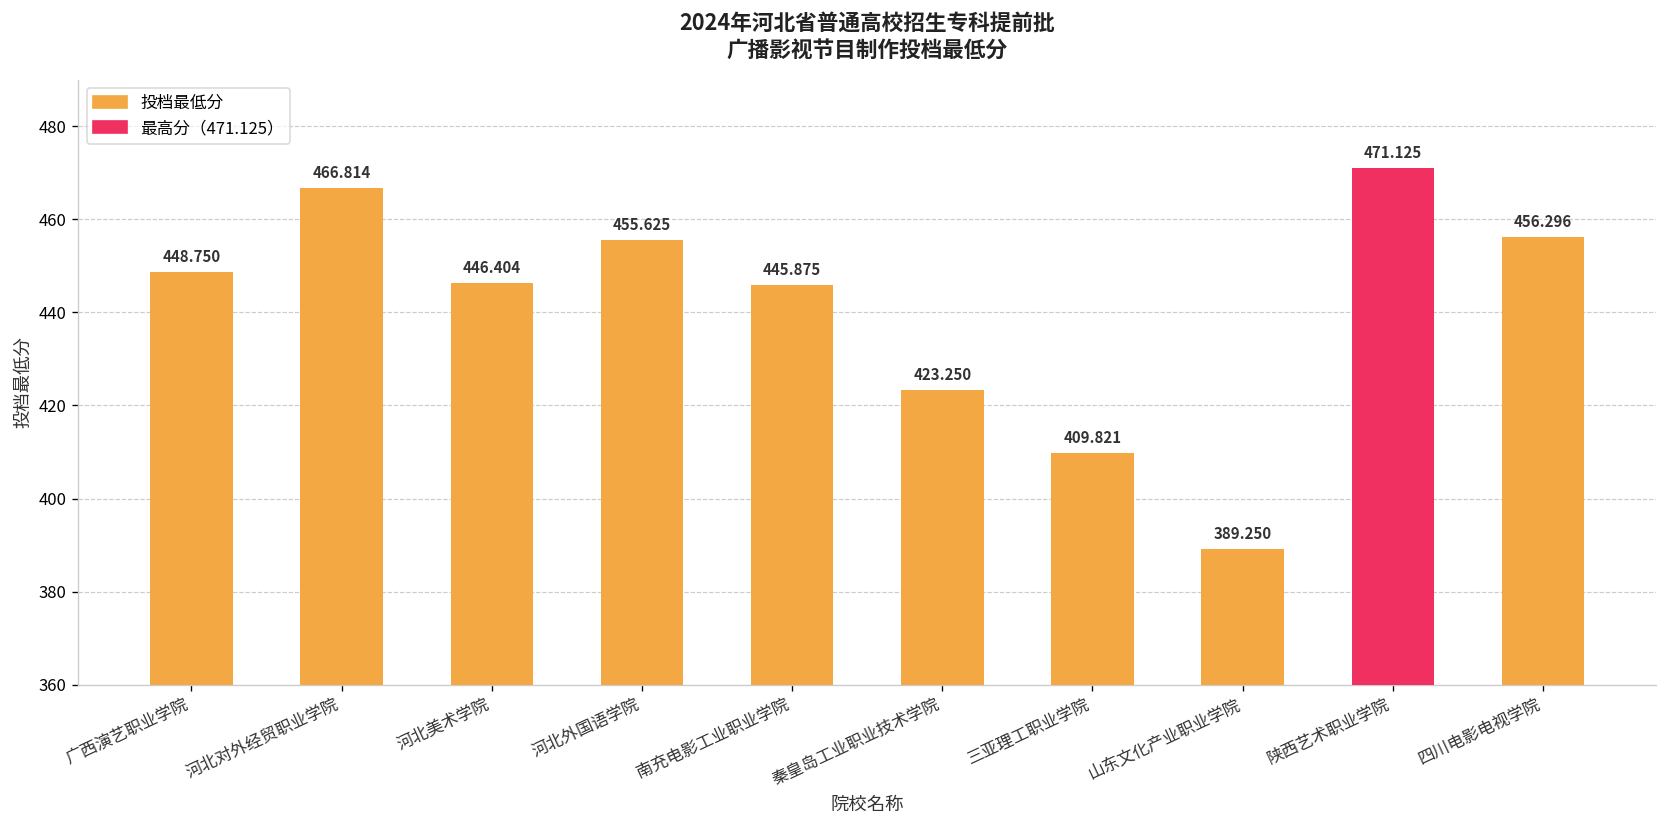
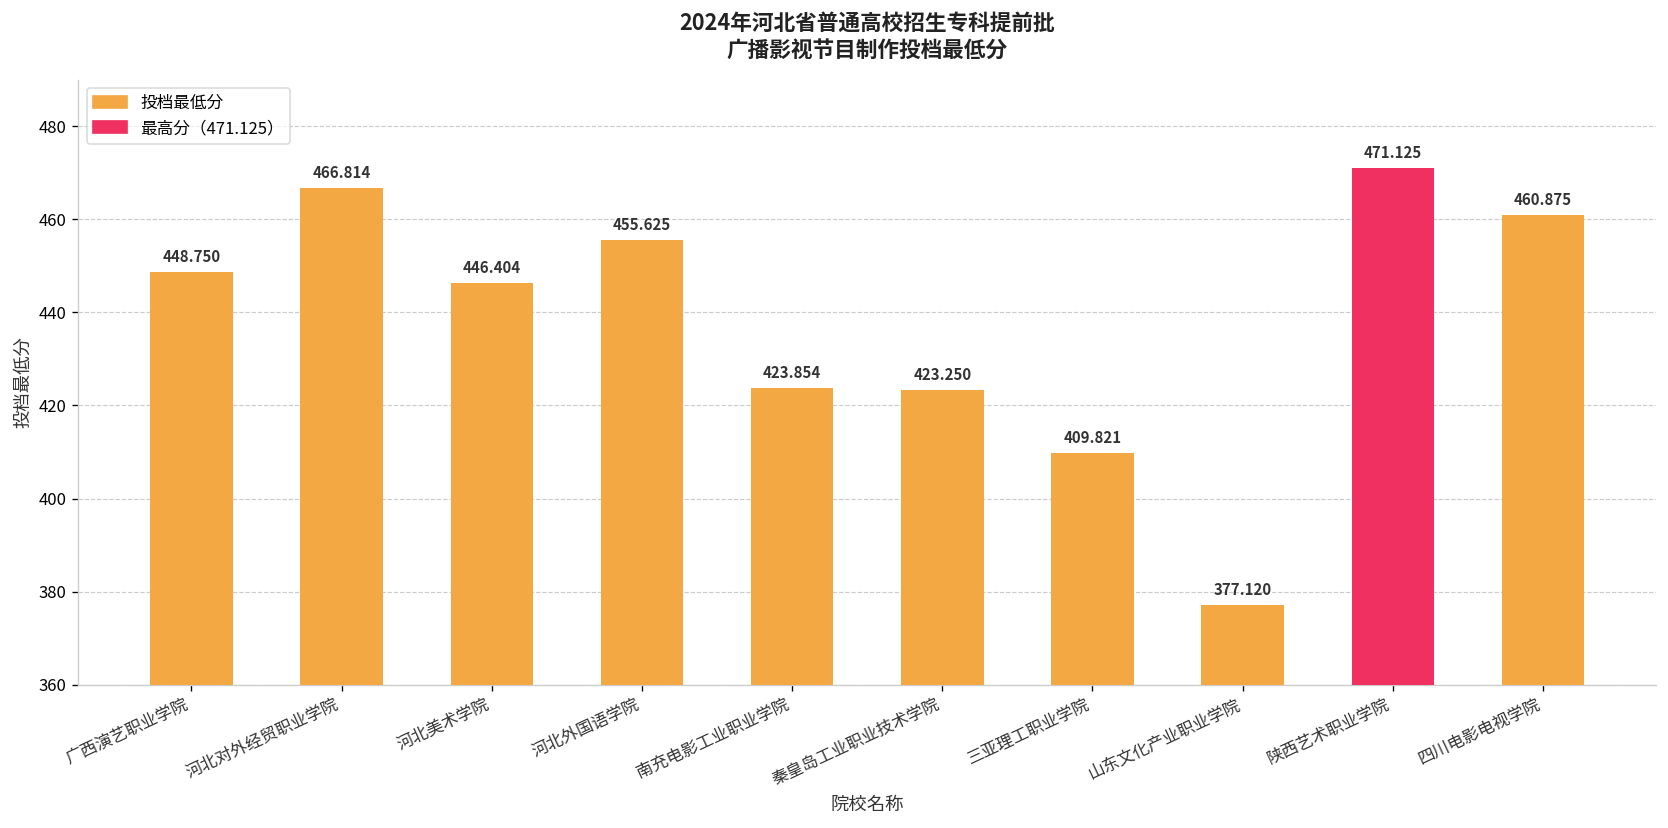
南充电影工业职业学院: 445.875 -> 423.854
山东文化产业职业学院: 389.250 -> 377.120
四川电影电视学院: 456.296 -> 460.875
